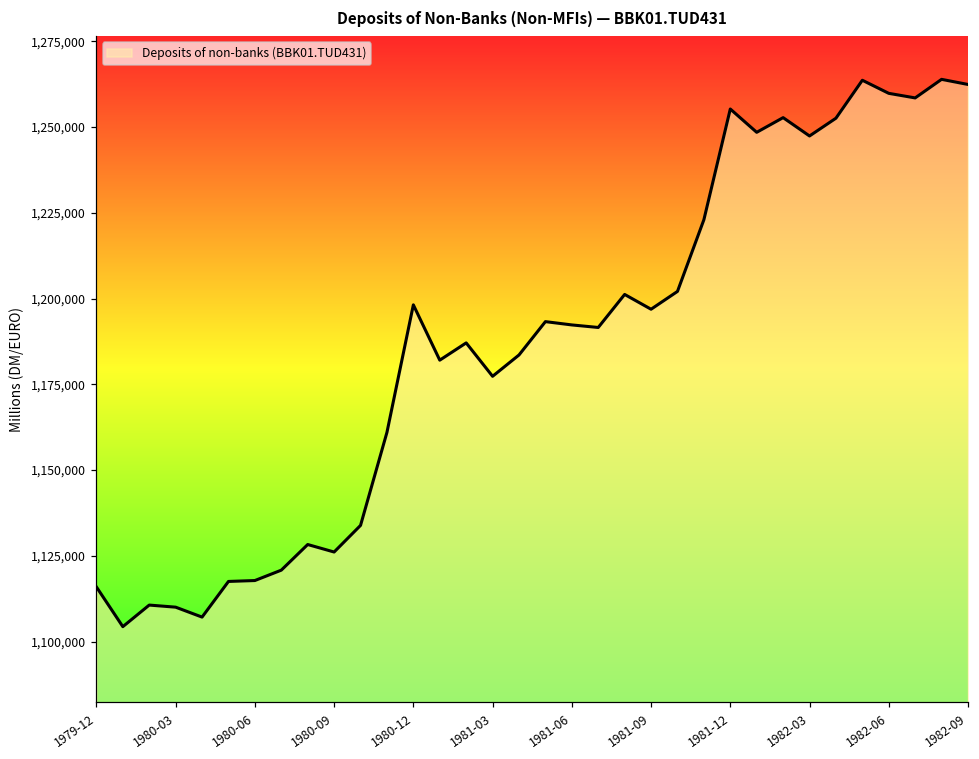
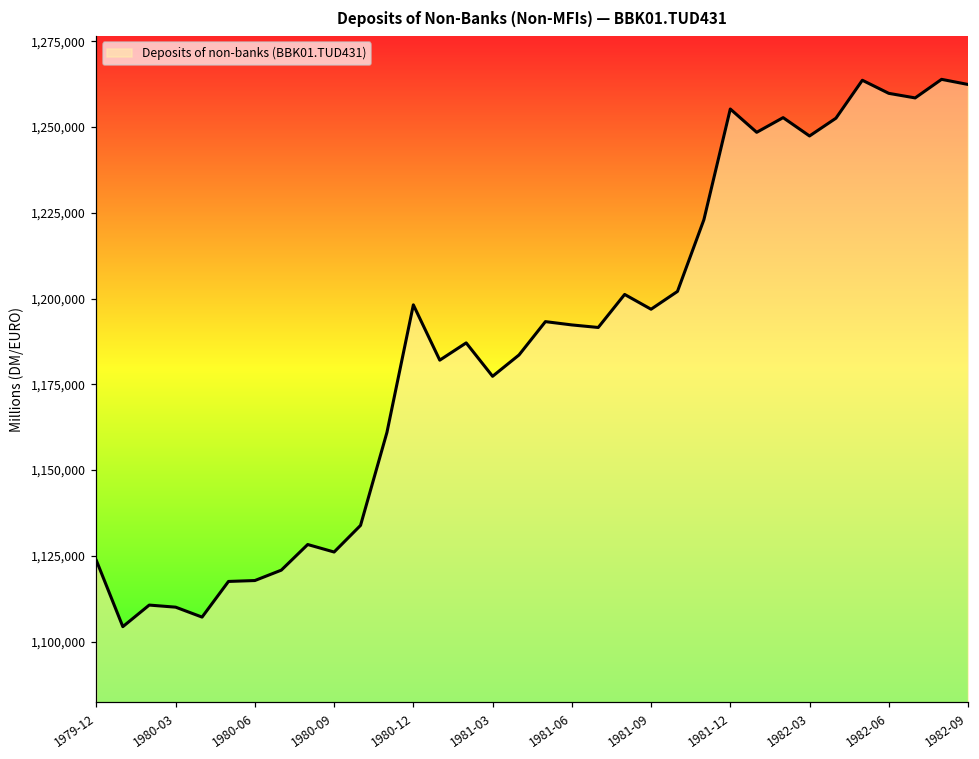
1979-12: 1,116,000 -> 1,124,000
